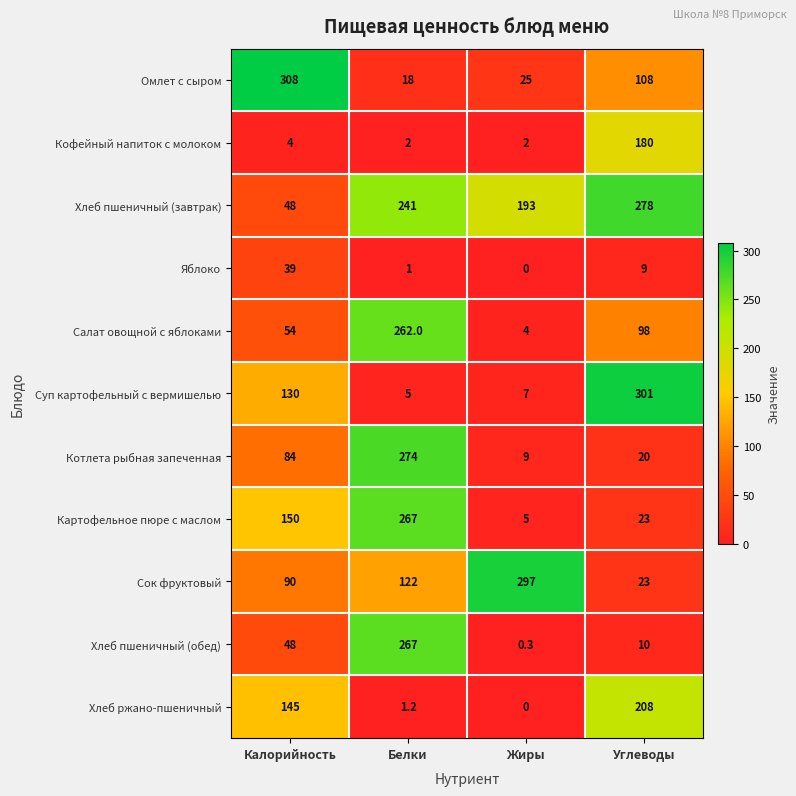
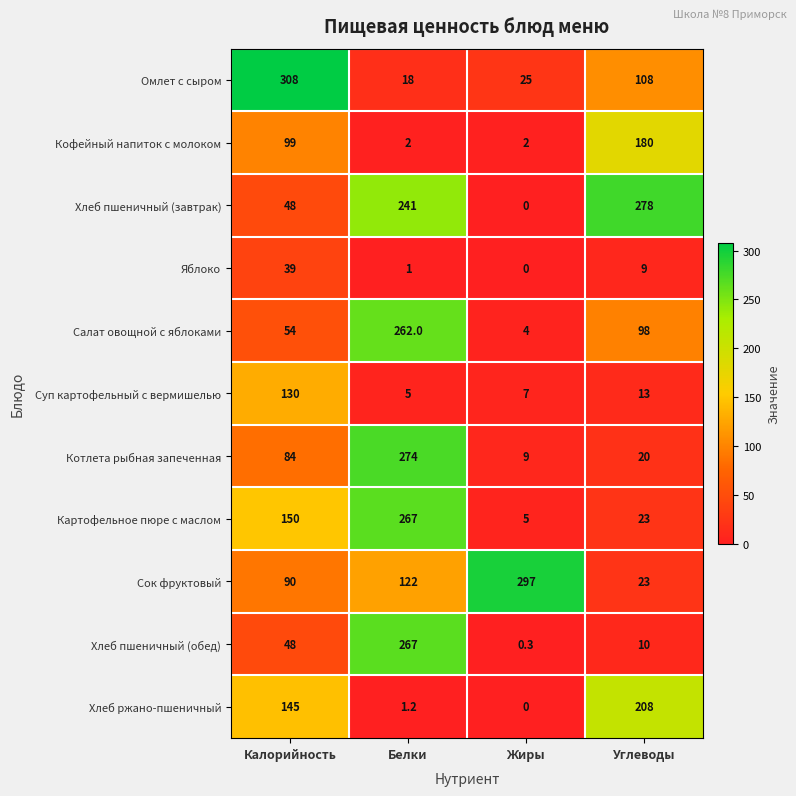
Кофейный напиток с молоком, Калорийность: 4 -> 99
Хлеб пшеничный (завтрак), Жиры: 193 -> 0
Суп картофельный с вермишелью, Углеводы: 301 -> 13
